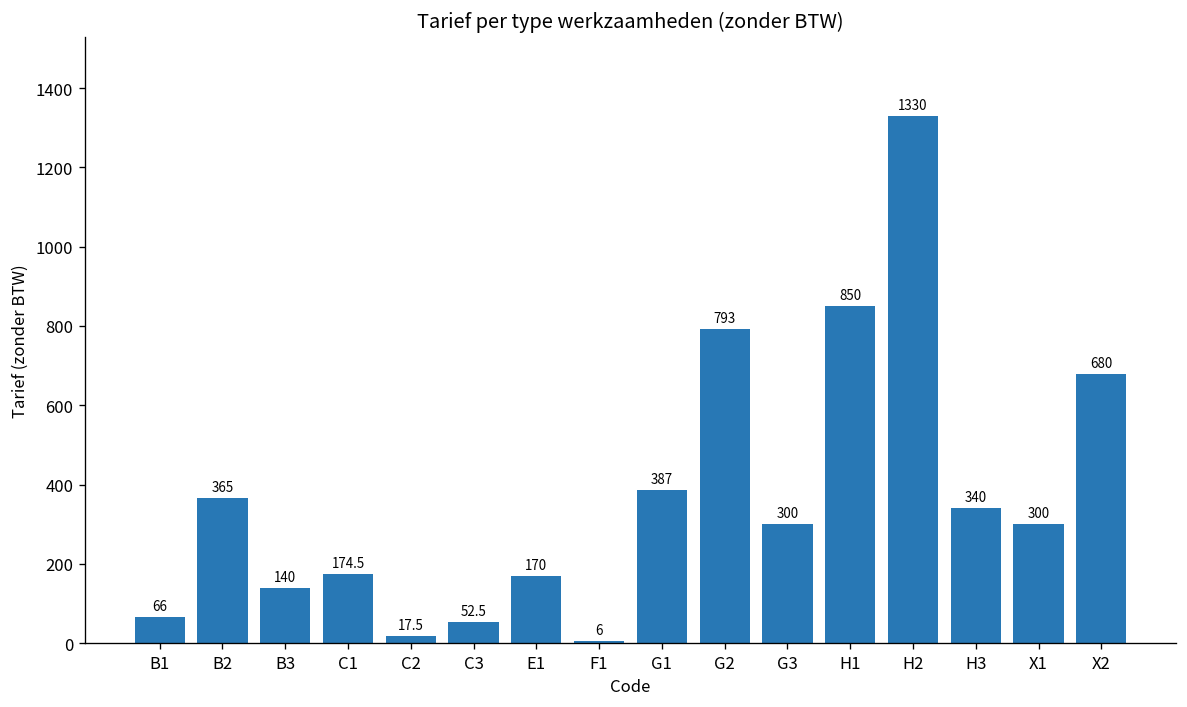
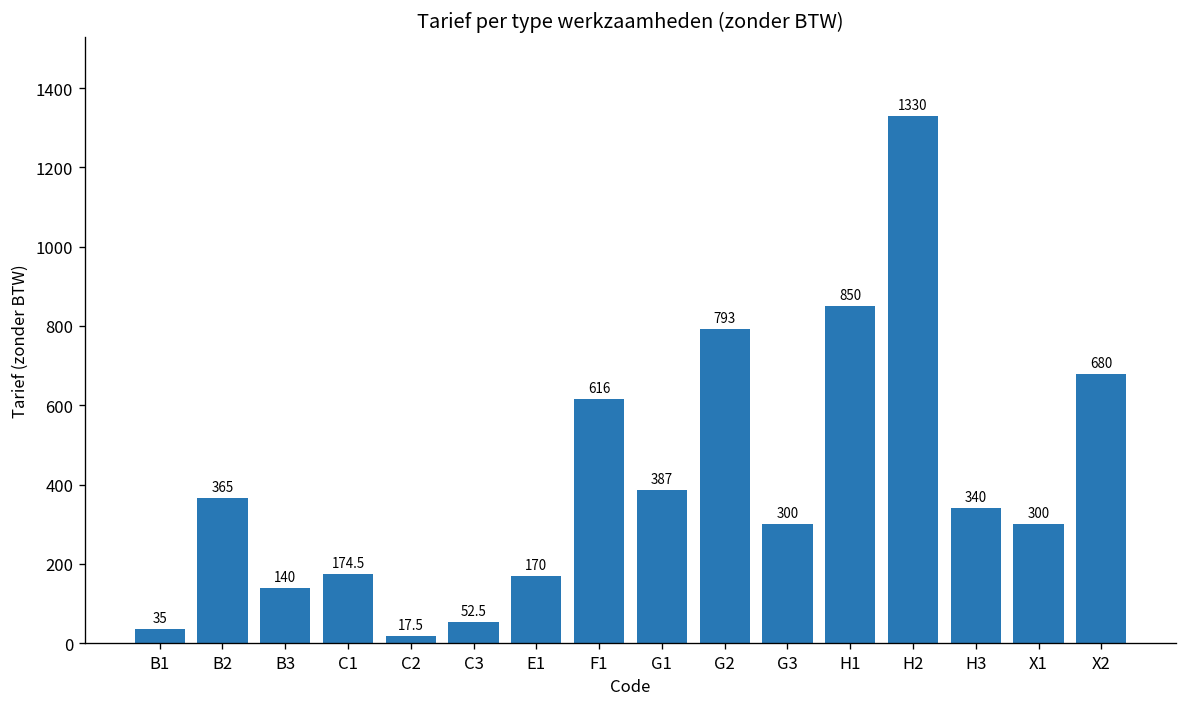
B1: 66 -> 35
F1: 6 -> 616
